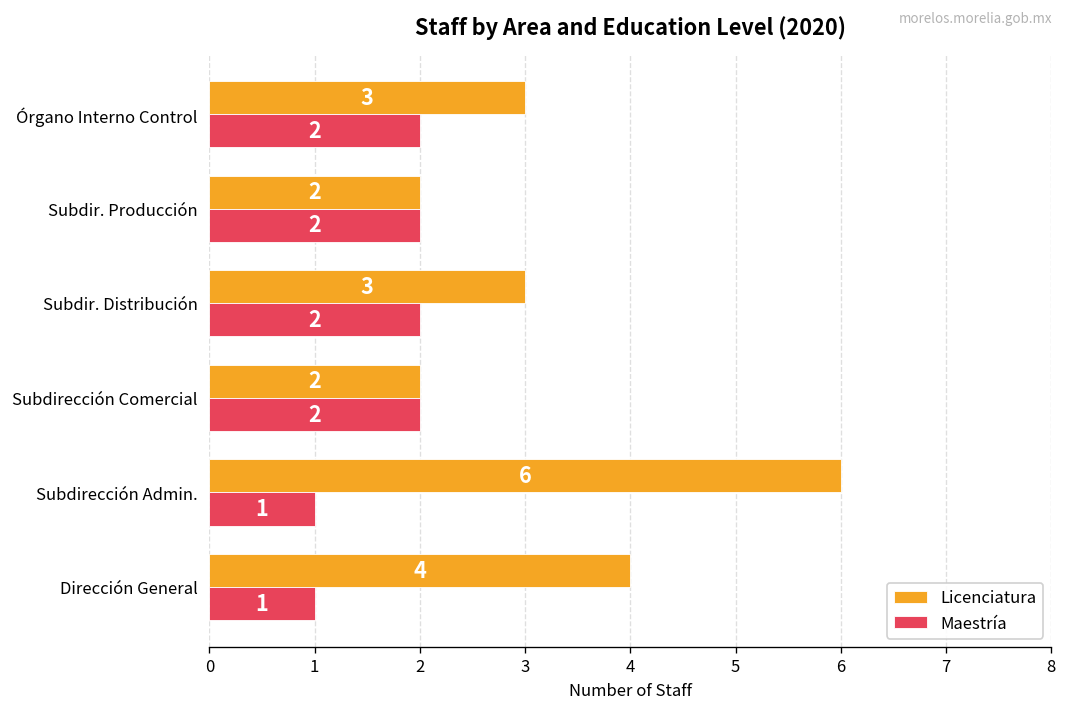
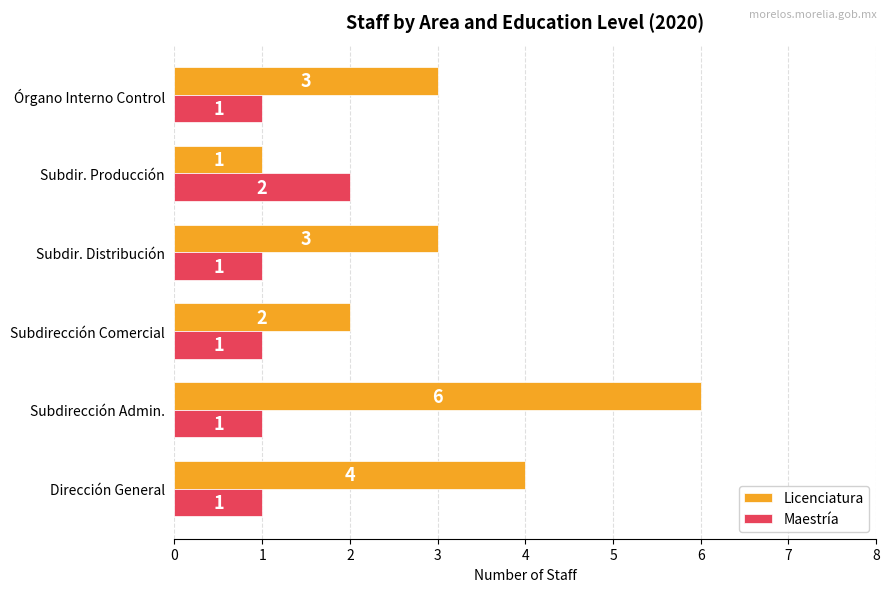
Maestría, Órgano Interno Control: 2 -> 1
Licenciatura, Subdir. Producción: 2 -> 1
Maestría, Subdir. Distribución: 2 -> 1
Maestría, Subdirección Comercial: 2 -> 1
